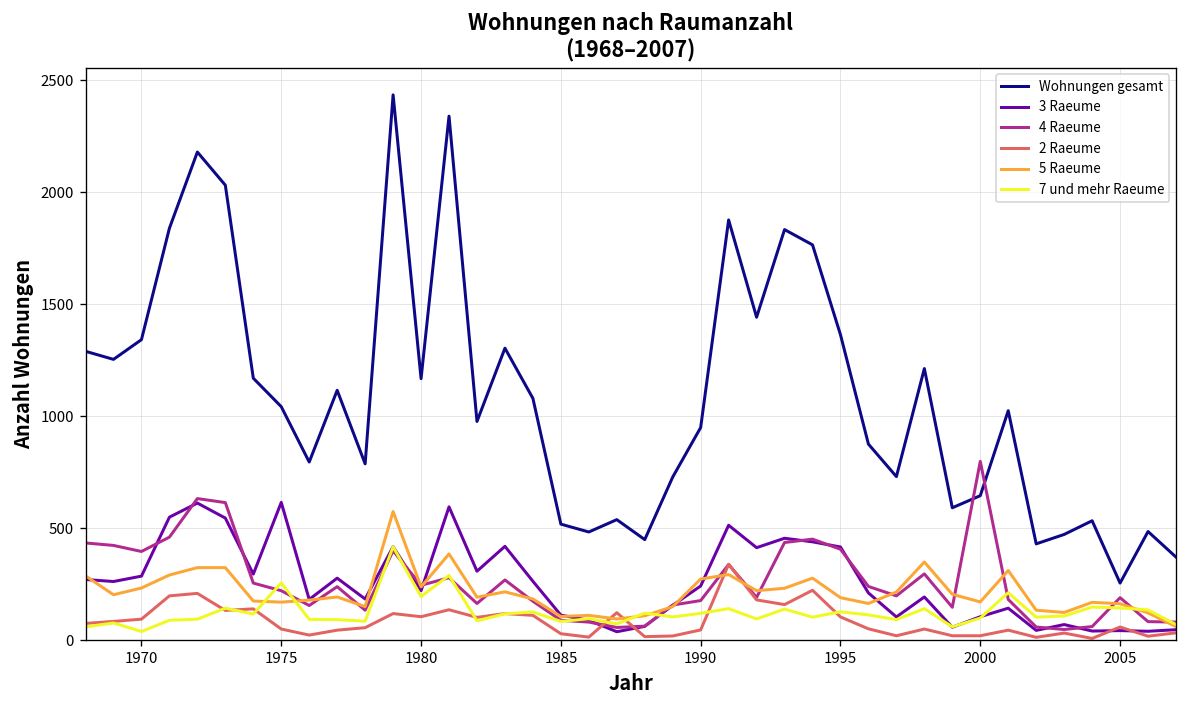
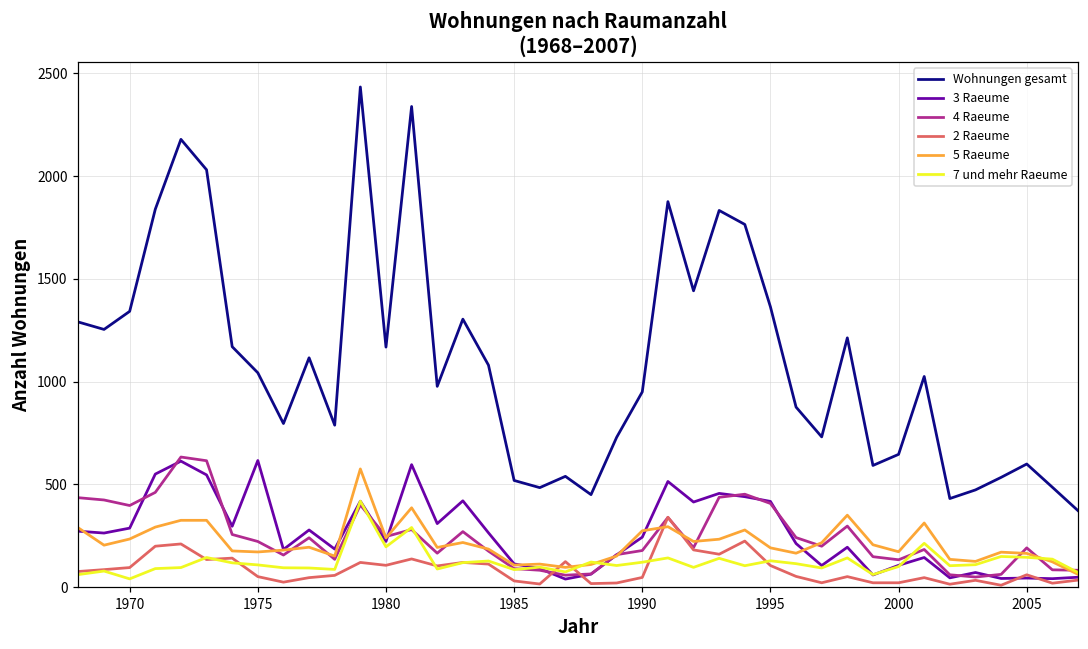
7 und mehr Raeume, 1975: 260 -> 110
4 Raeume, 2000: 800 -> 130
Wohnungen gesamt, 2005: 260 -> 600
